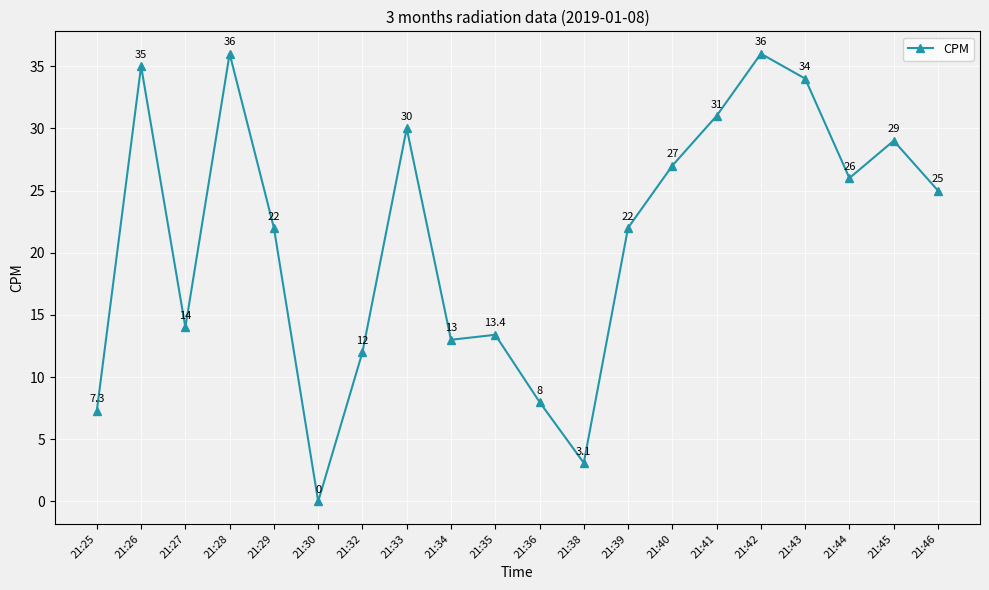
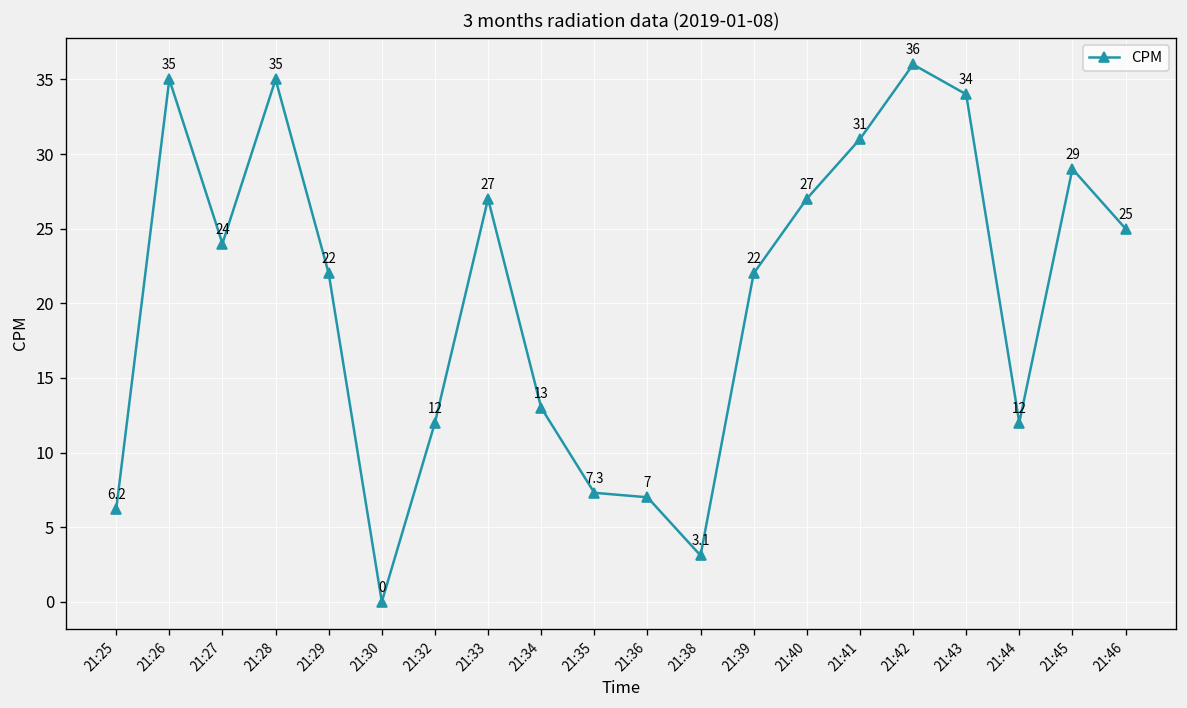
21:25: 7.3 -> 6.2
21:27: 14 -> 24
21:28: 36 -> 35
21:33: 30 -> 27
21:35: 13.4 -> 7.3
21:36: 8 -> 7
21:44: 26 -> 12
